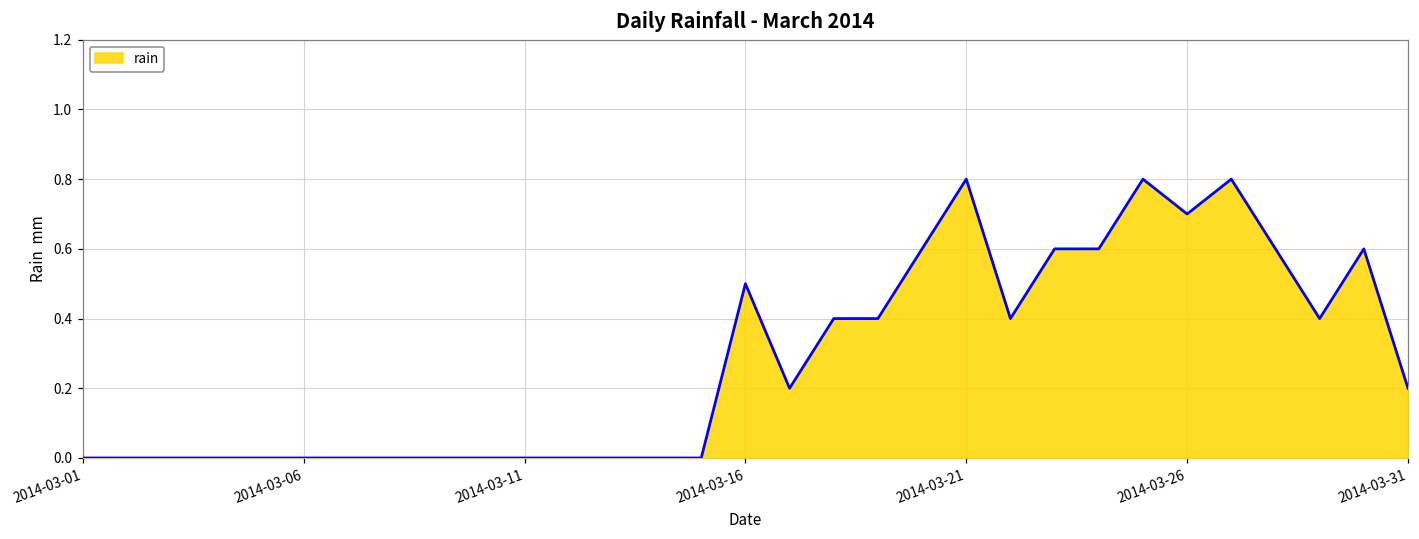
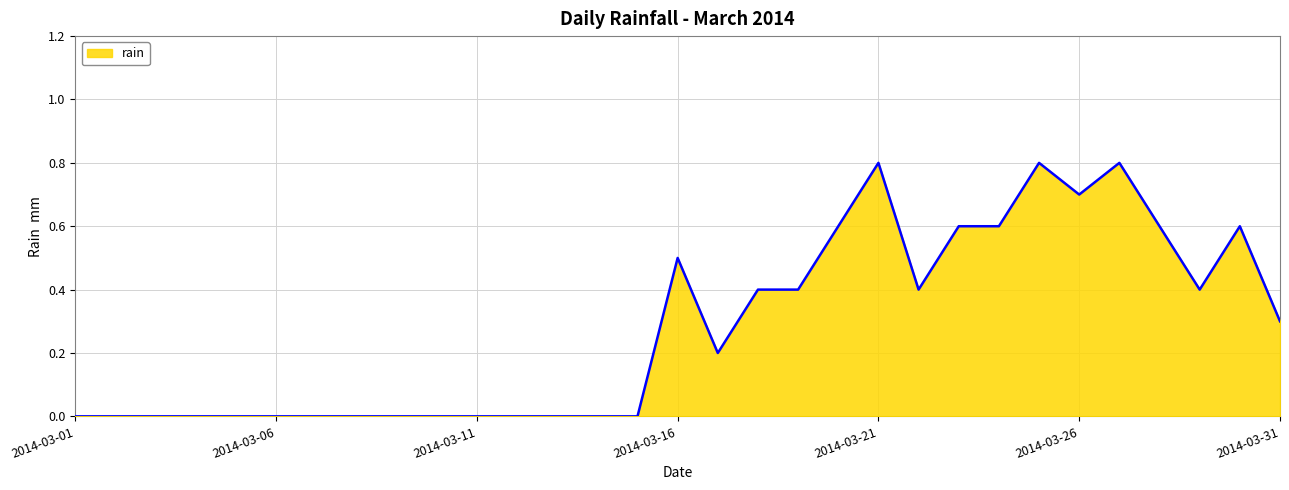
2014-03-31: 0.2 -> 0.3
